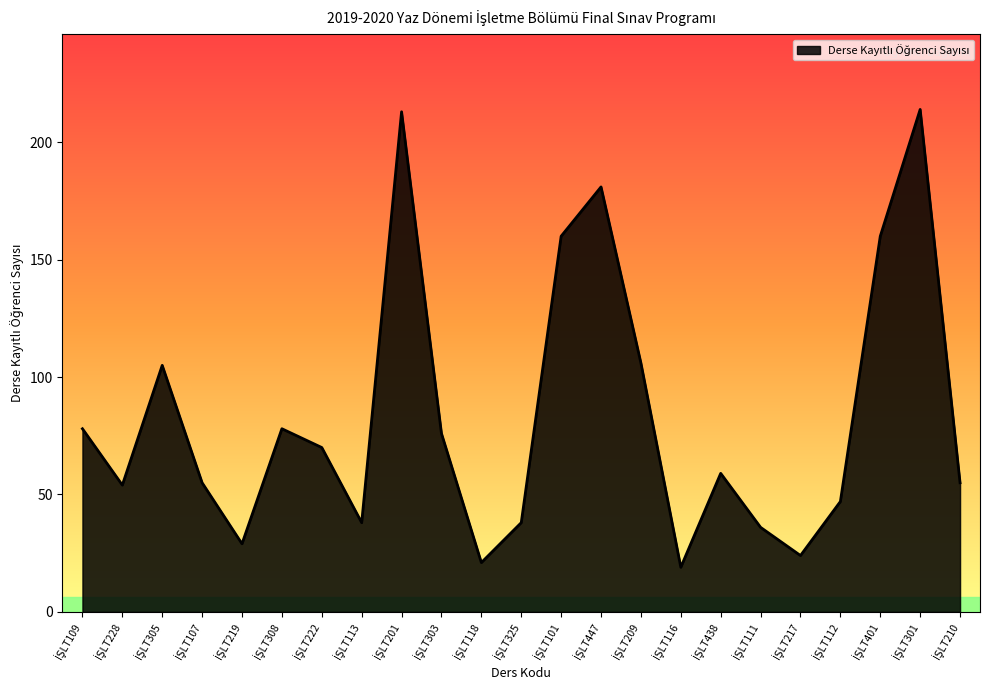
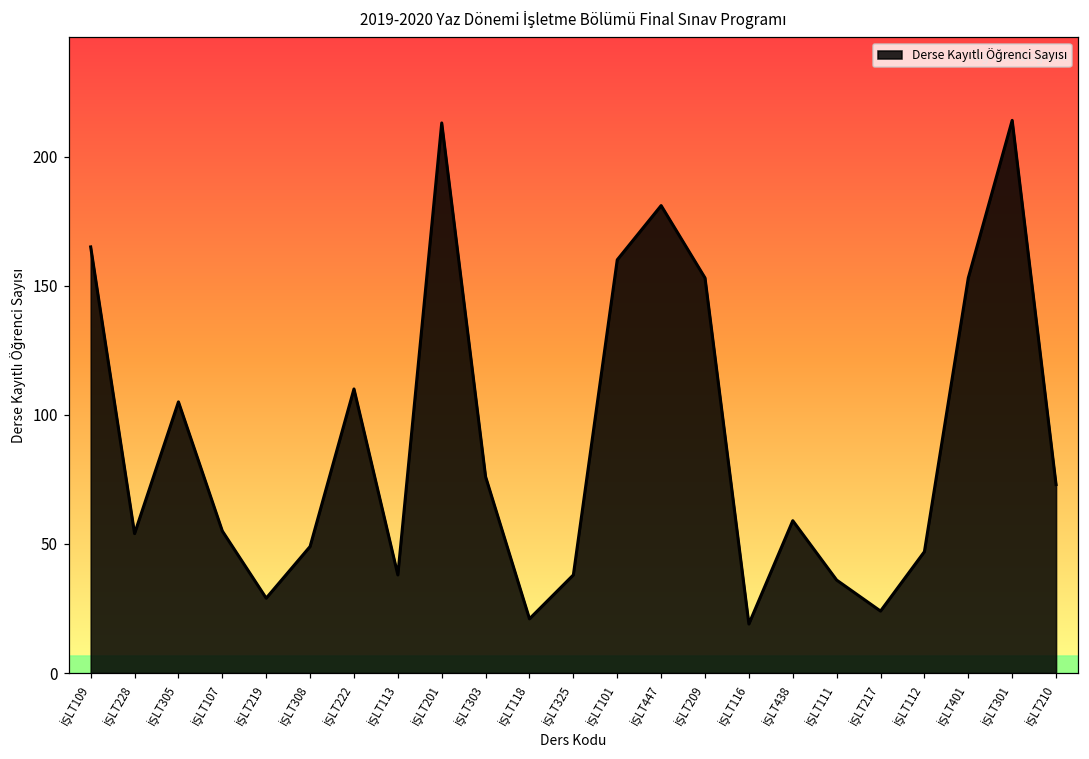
İŞLT109: 78 -> 165
İŞLT308: 78 -> 49
İŞLT222: 70 -> 110
İŞLT209: 106 -> 153
İŞLT401: 160 -> 153
İŞLT210: 55 -> 73
